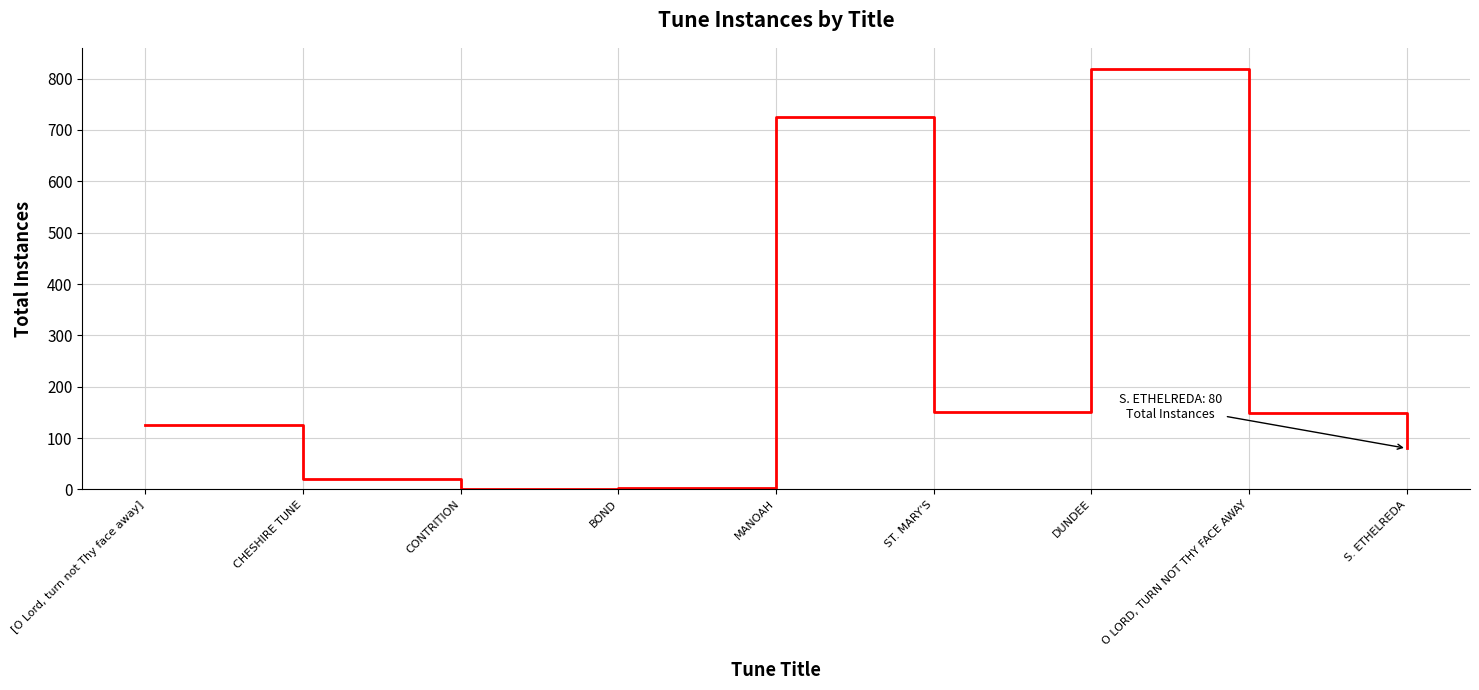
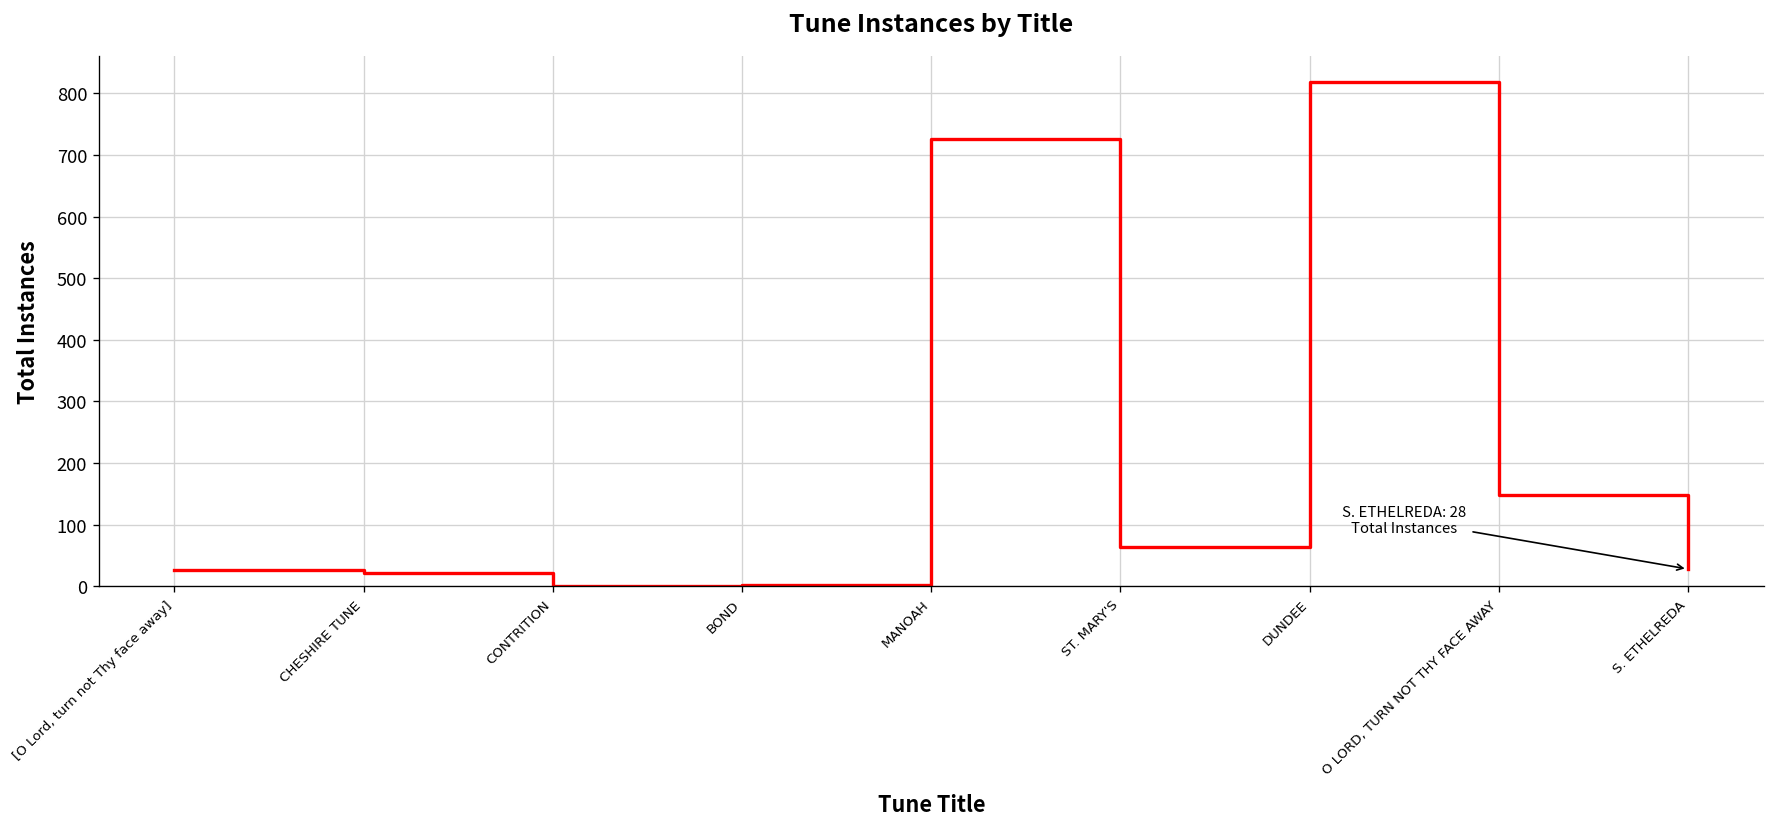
[O Lord, turn not Thy face away]: 130 -> 30
ST. MARY'S: 150 -> 60
S. ETHELREDA: 80 -> 28
